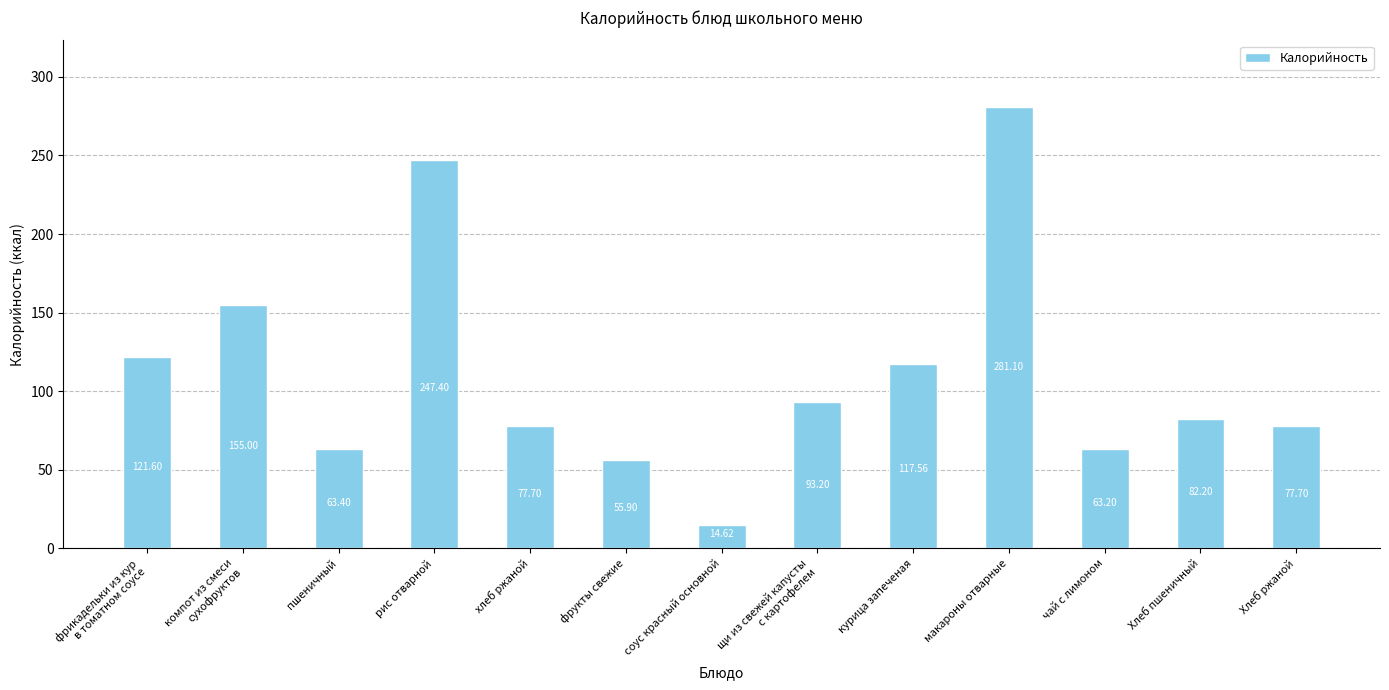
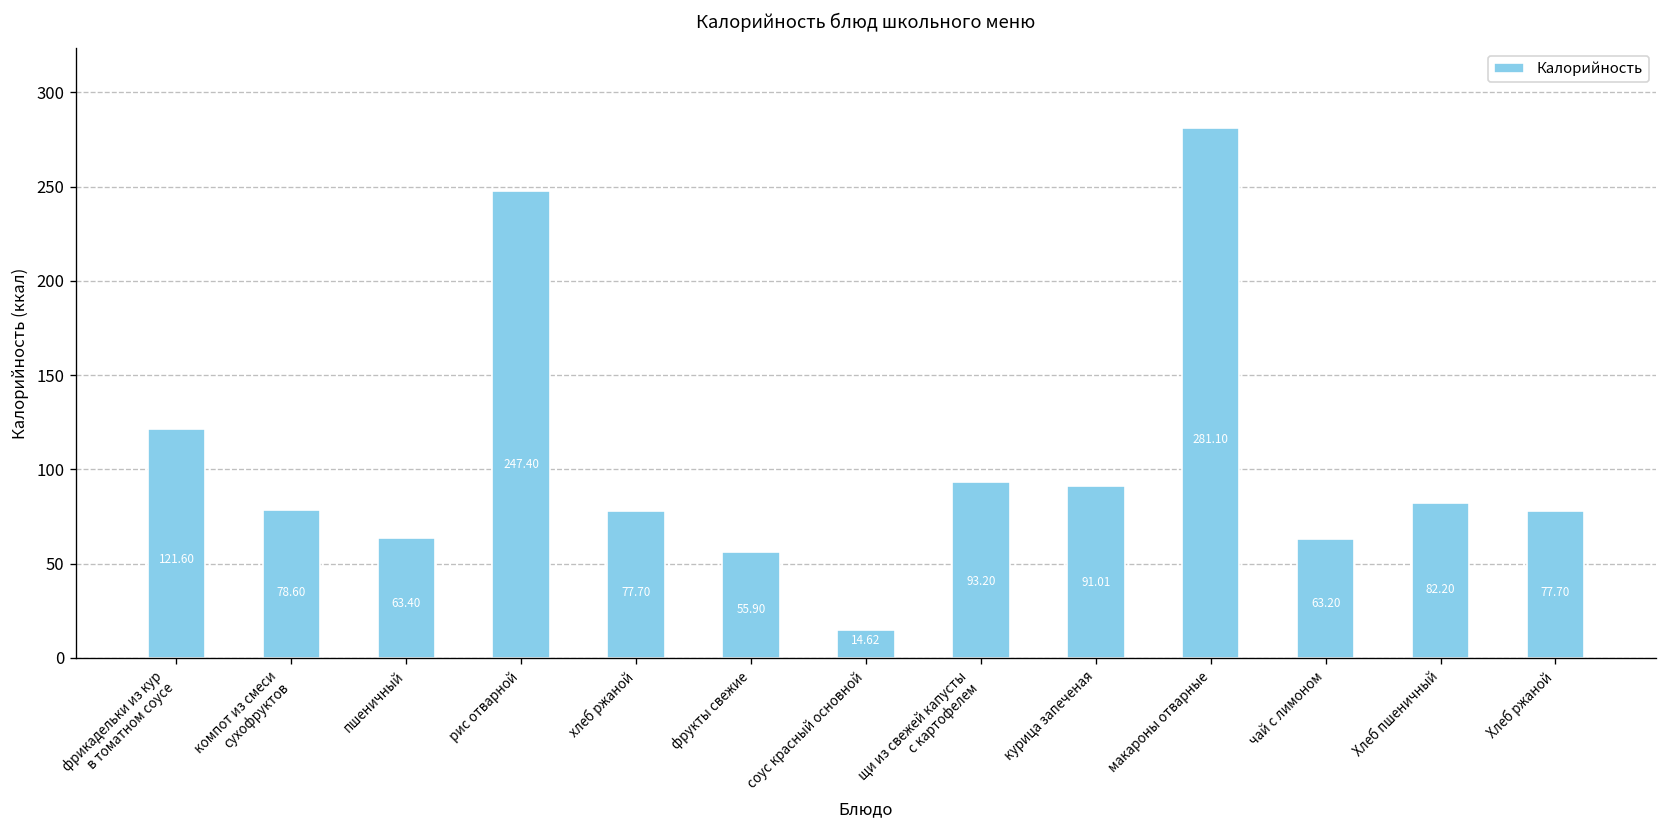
компот из смеси сухофруктов: 155.00 -> 78.60
курица запеченая: 117.56 -> 91.01
